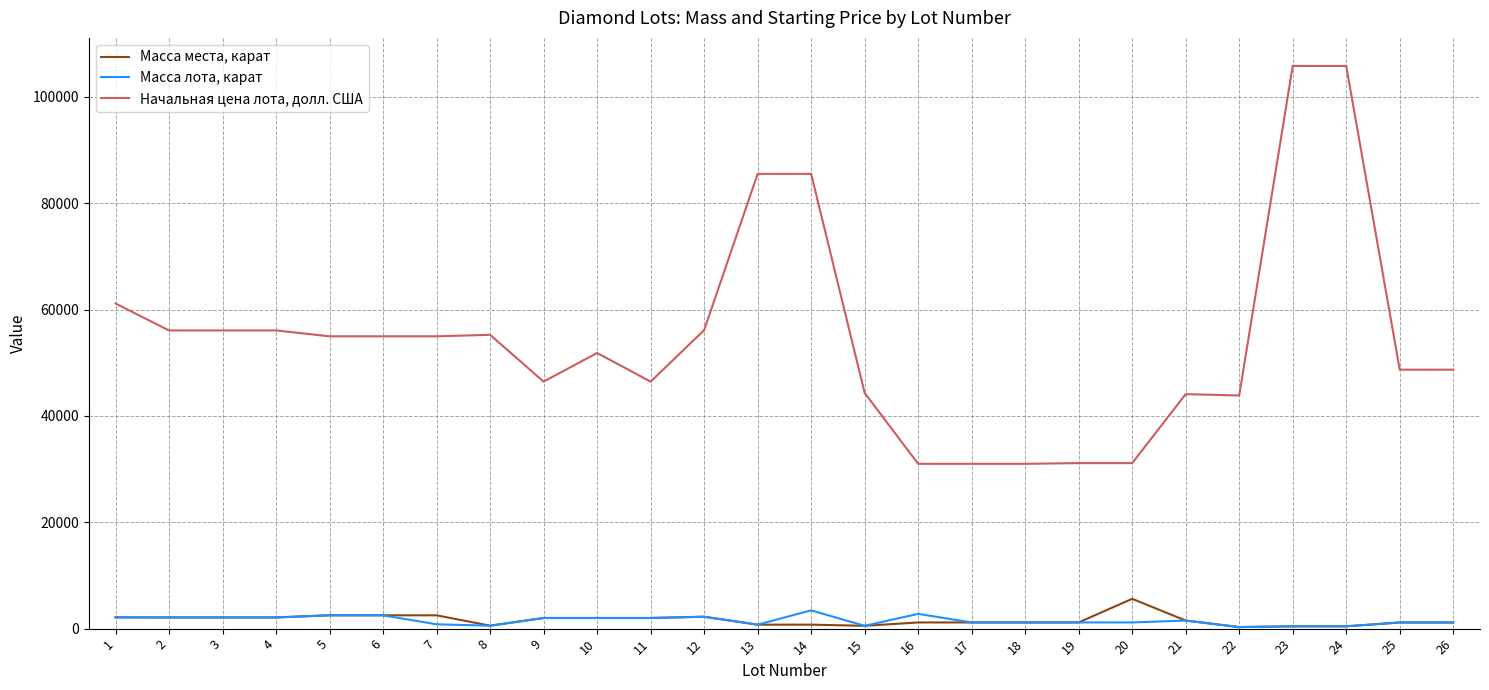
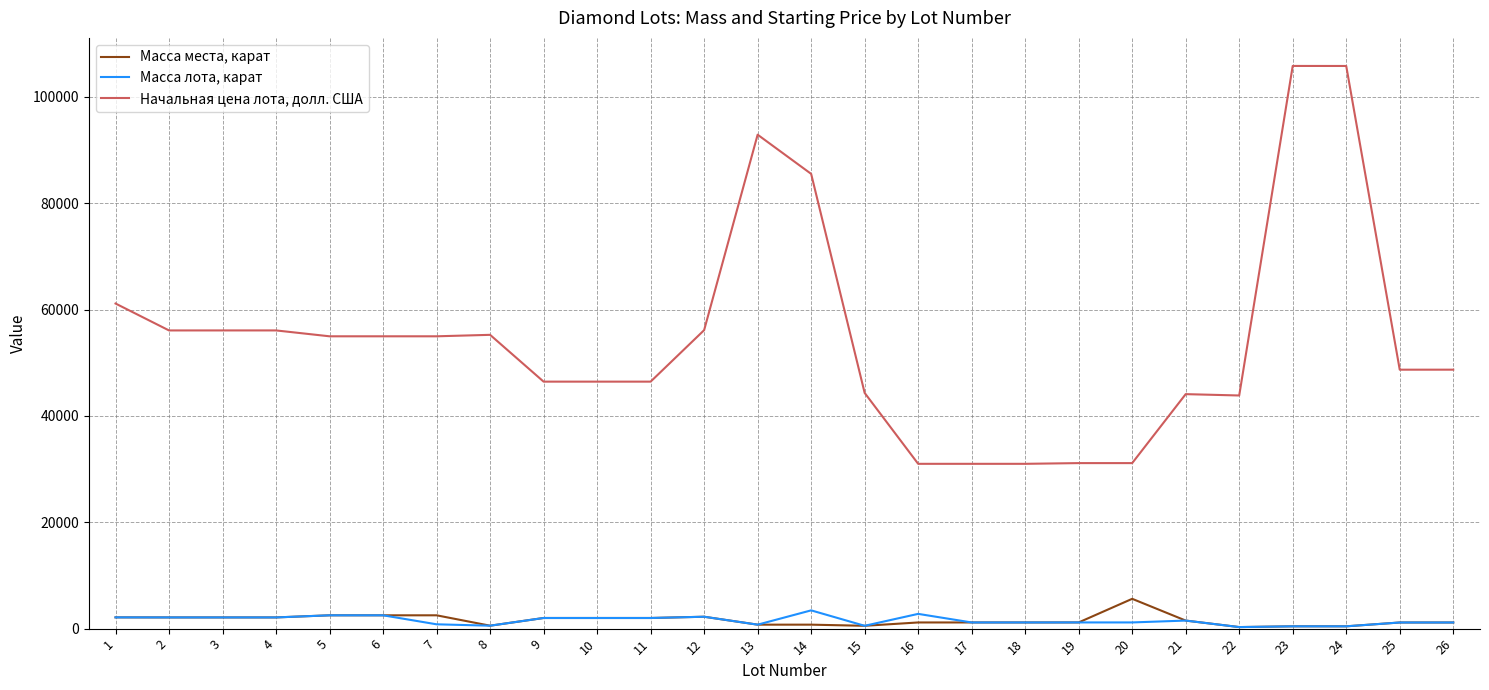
Начальная цена лота, долл. США, 10: 52000 -> 46000
Начальная цена лота, долл. США, 13: 86000 -> 93000
